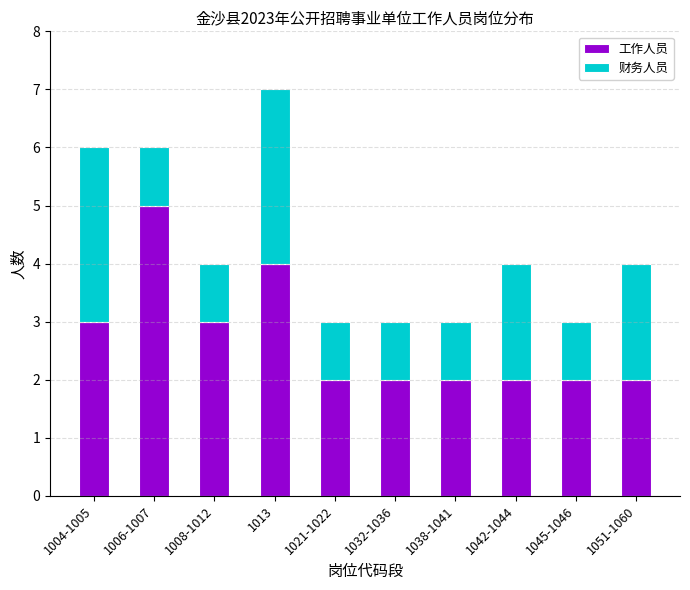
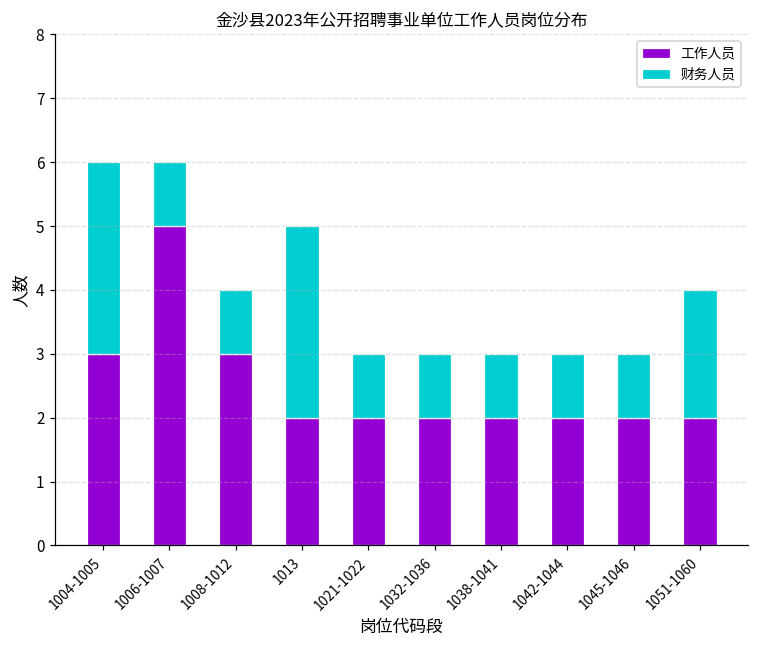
工作人员, 1013: 4 -> 2
财务人员, 1042-1044: 2 -> 1
